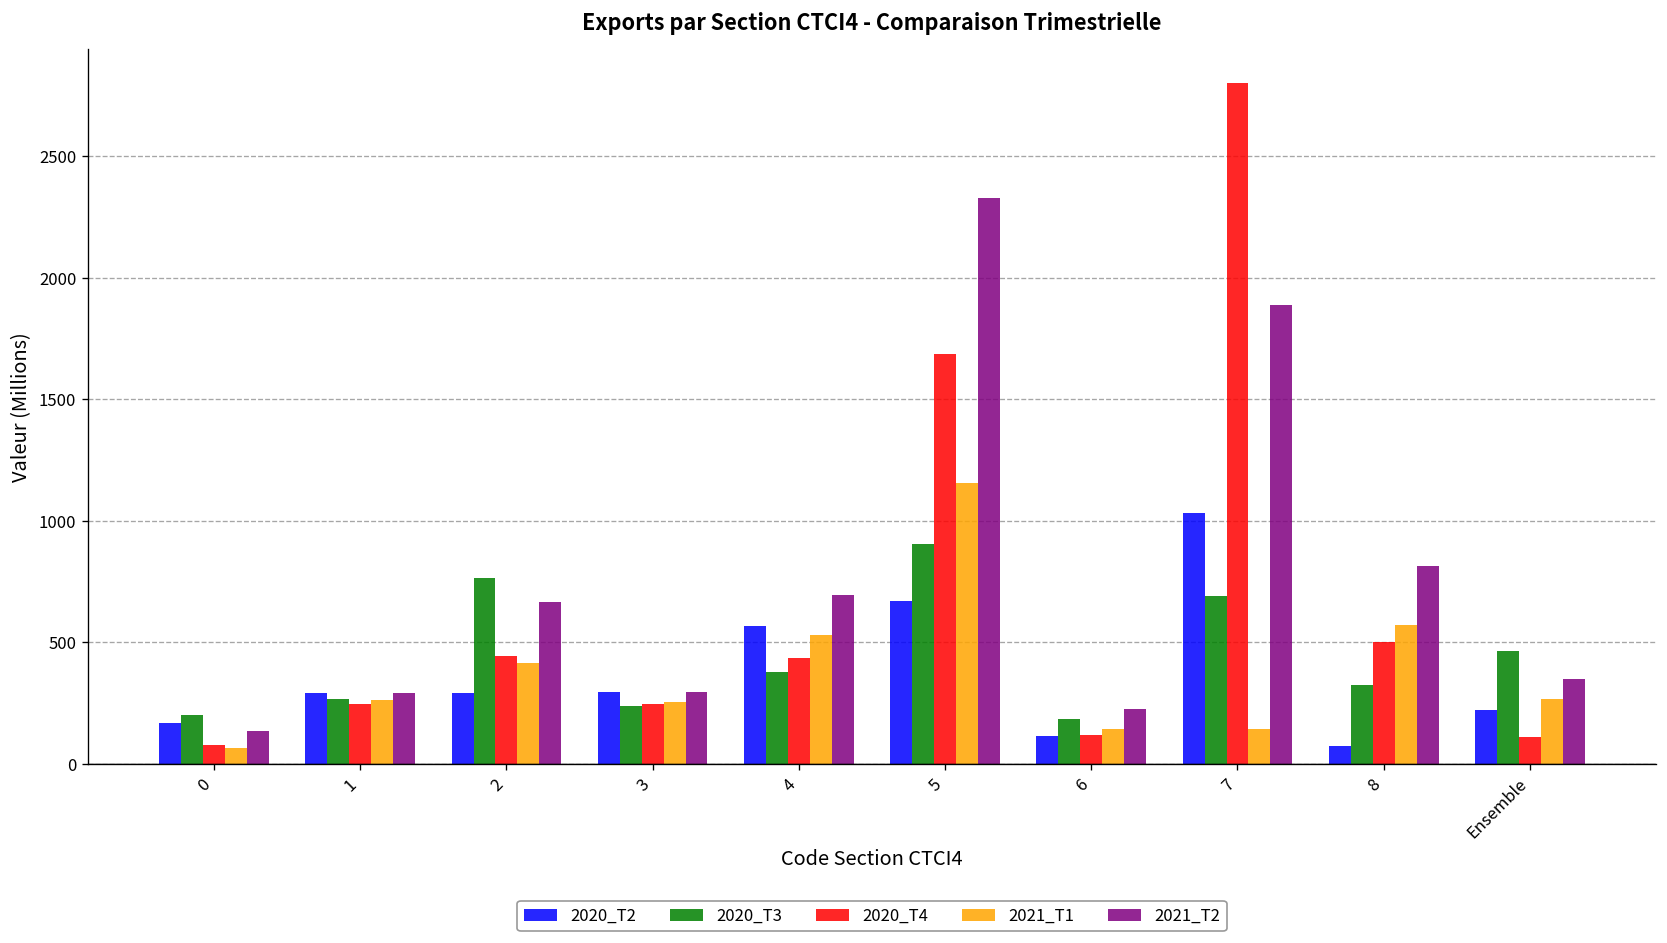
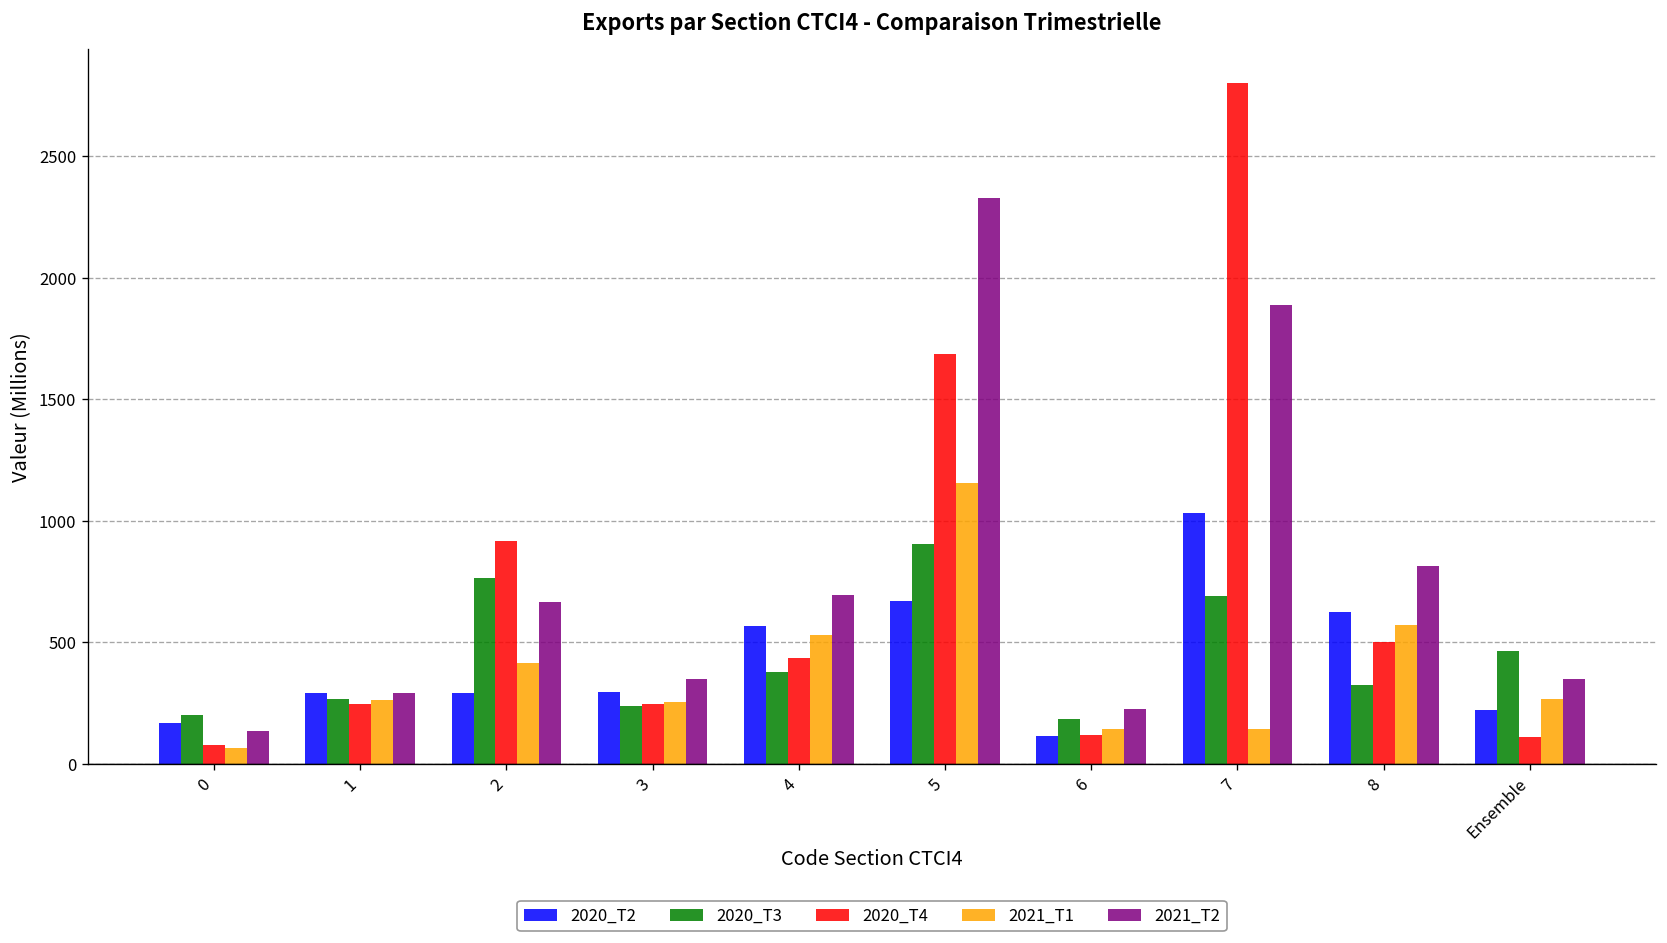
2020_T4, 2: 440 -> 920
2021_T2, 3: 290 -> 350
2020_T2, 8: 70 -> 620
